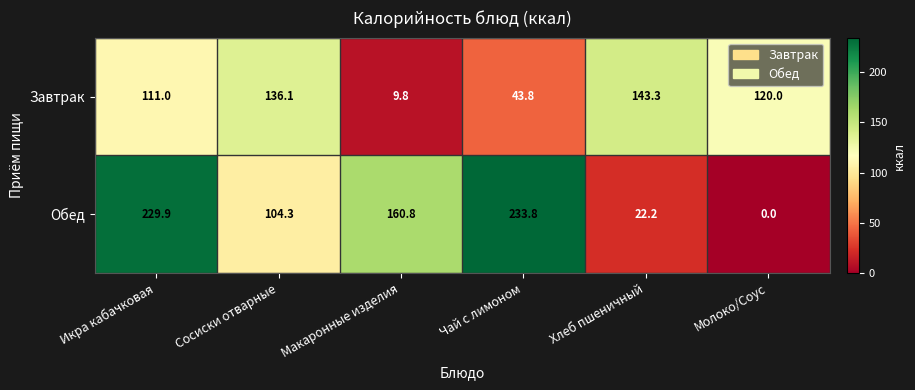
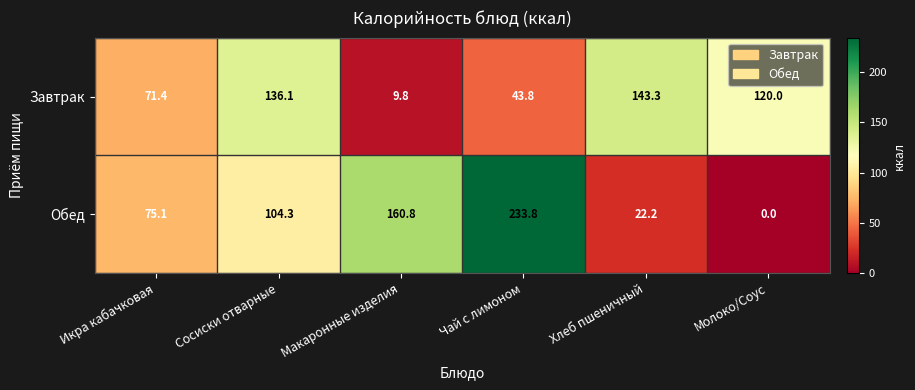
Завтрак, Икра кабачковая: 111.0 -> 71.4
Обед, Икра кабачковая: 229.9 -> 75.1
